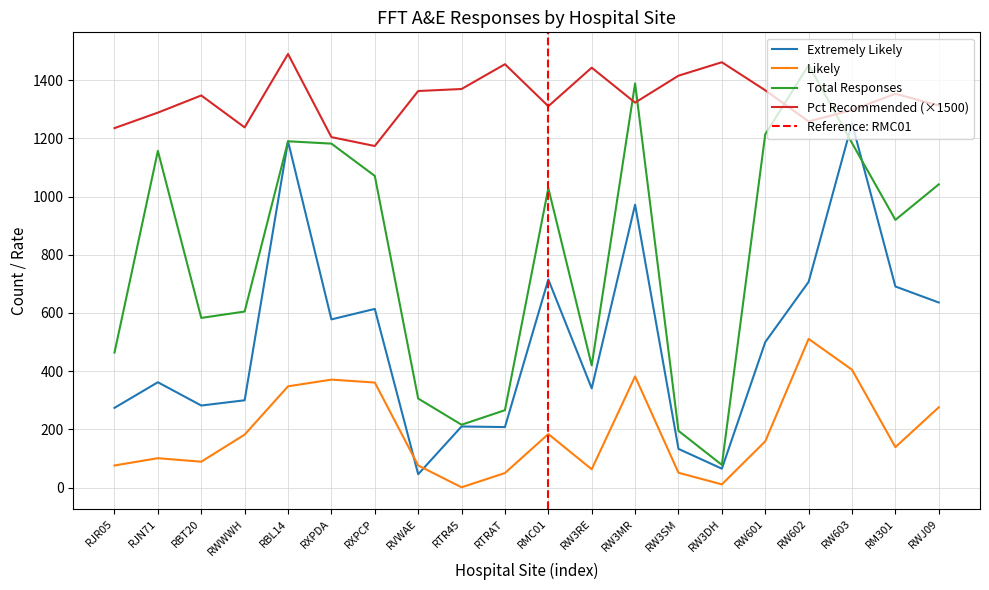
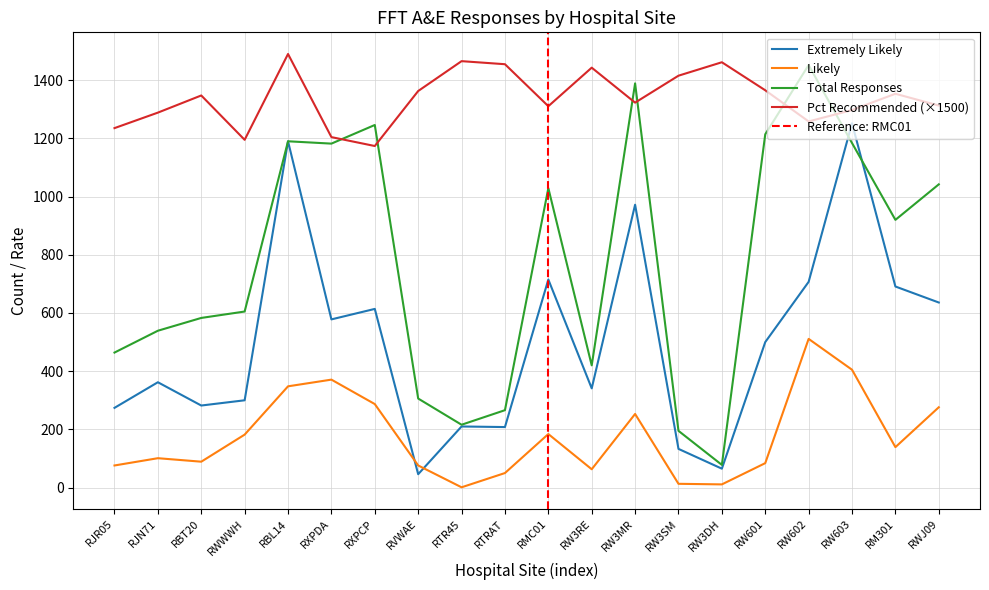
Total Responses, RJN71: 1160 -> 540
Pct Recommended (×1500), RWWWH: 1240 -> 1200
Likely, RXPCP: 360 -> 290
Total Responses, RXPCP: 1070 -> 1250
Pct Recommended (×1500), RTR45: 1370 -> 1470
Likely, RW3MR: 380 -> 250
Likely, RW3SM: 50 -> 10
Likely, RW601: 160 -> 80
